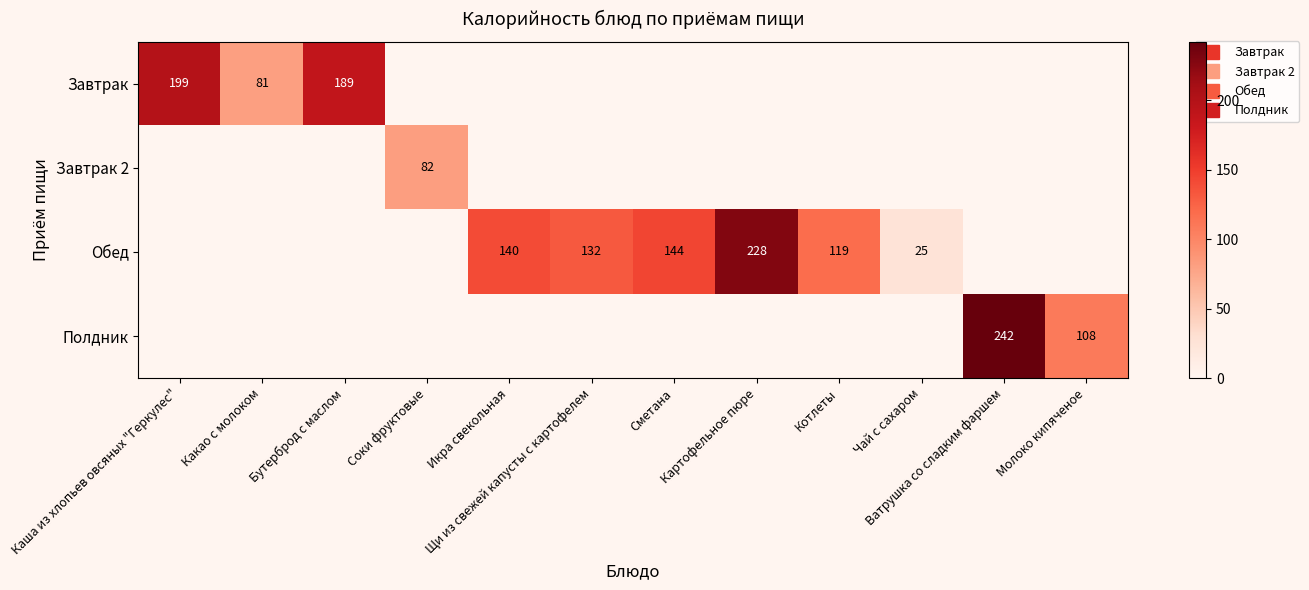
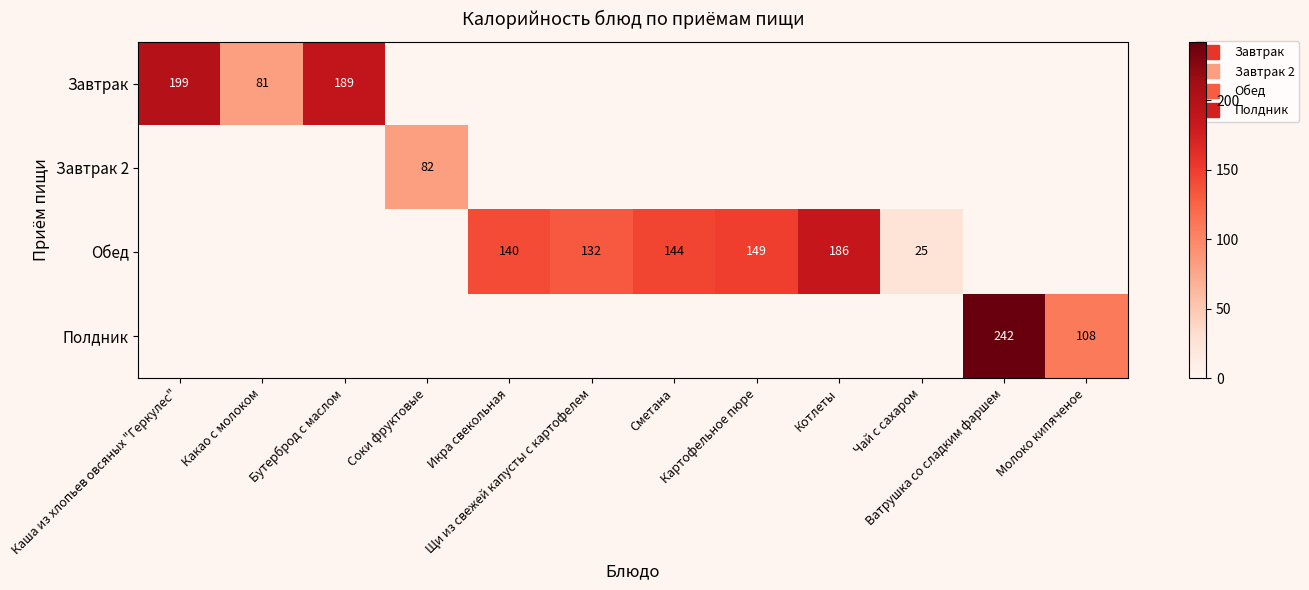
Обед, Картофельное пюре: 228 -> 149
Обед, Котлеты: 119 -> 186
